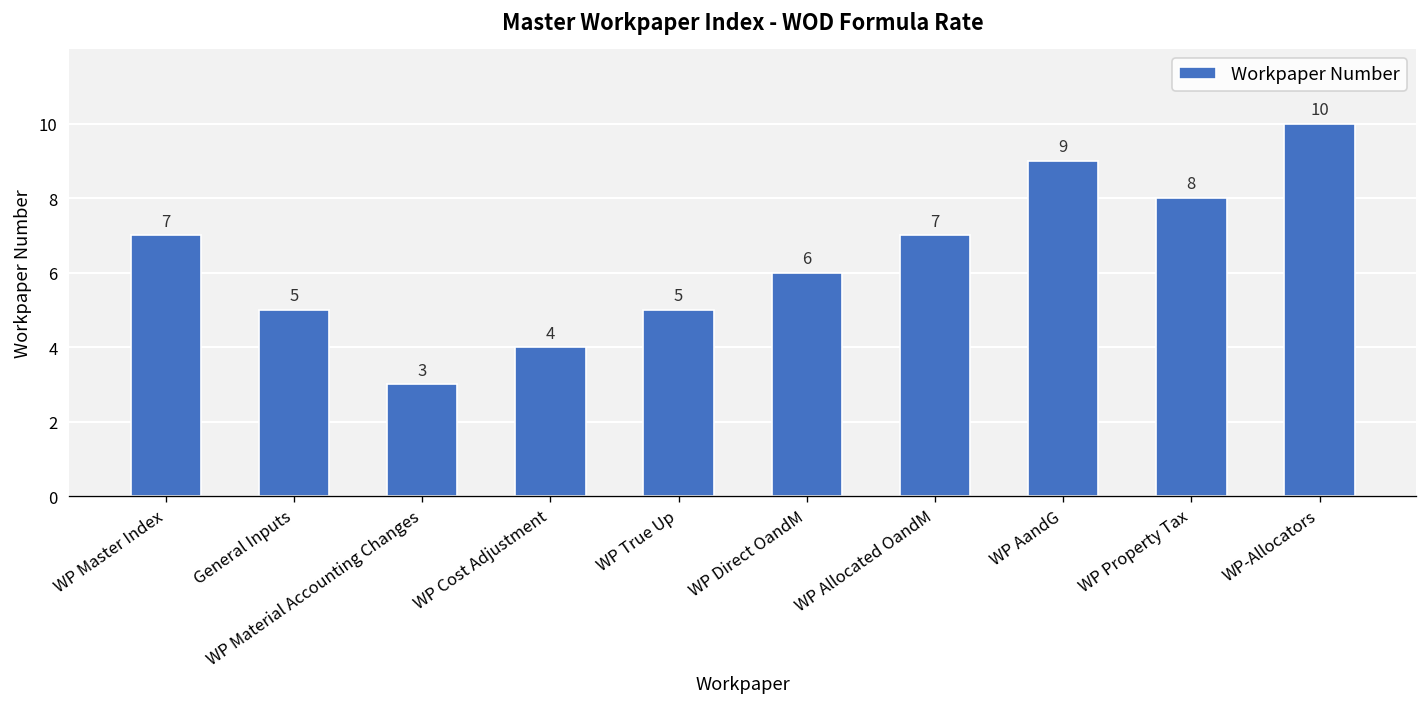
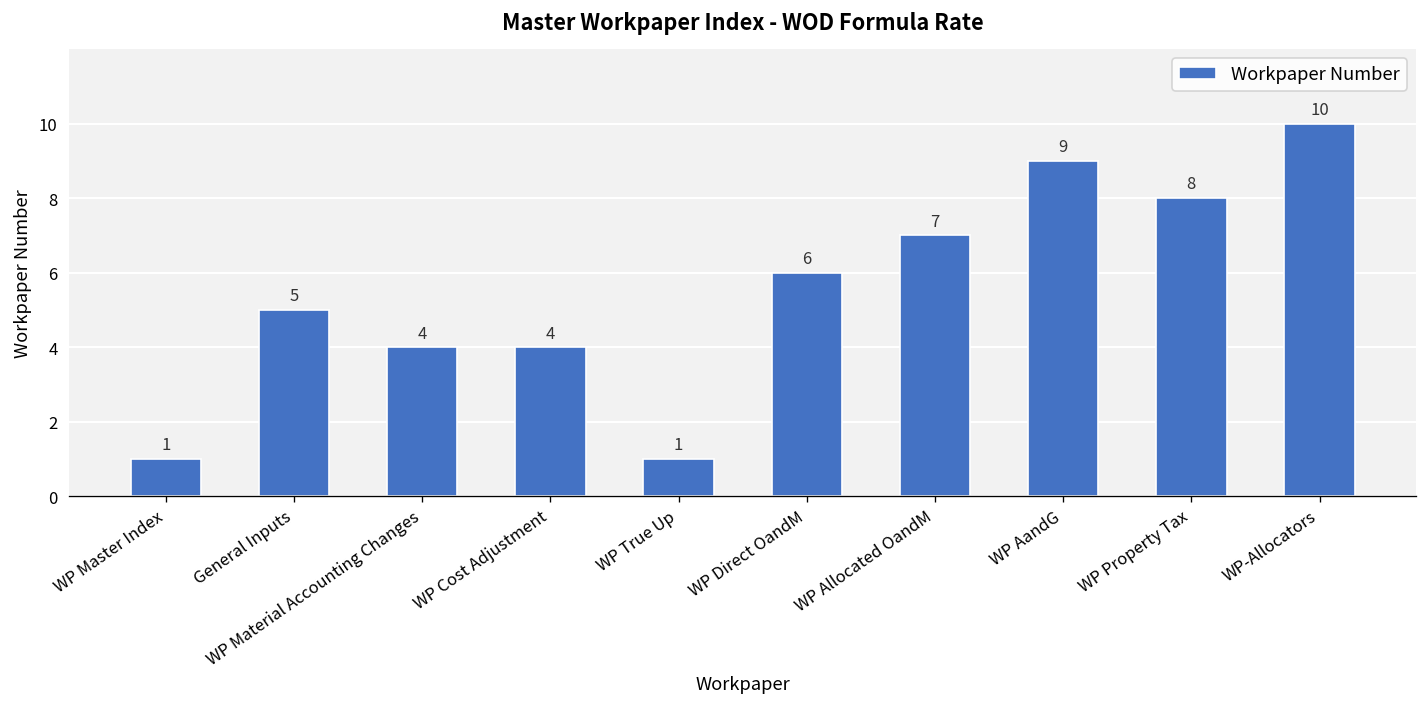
WP Master Index: 7 -> 1
WP Material Accounting Changes: 3 -> 4
WP True Up: 5 -> 1
